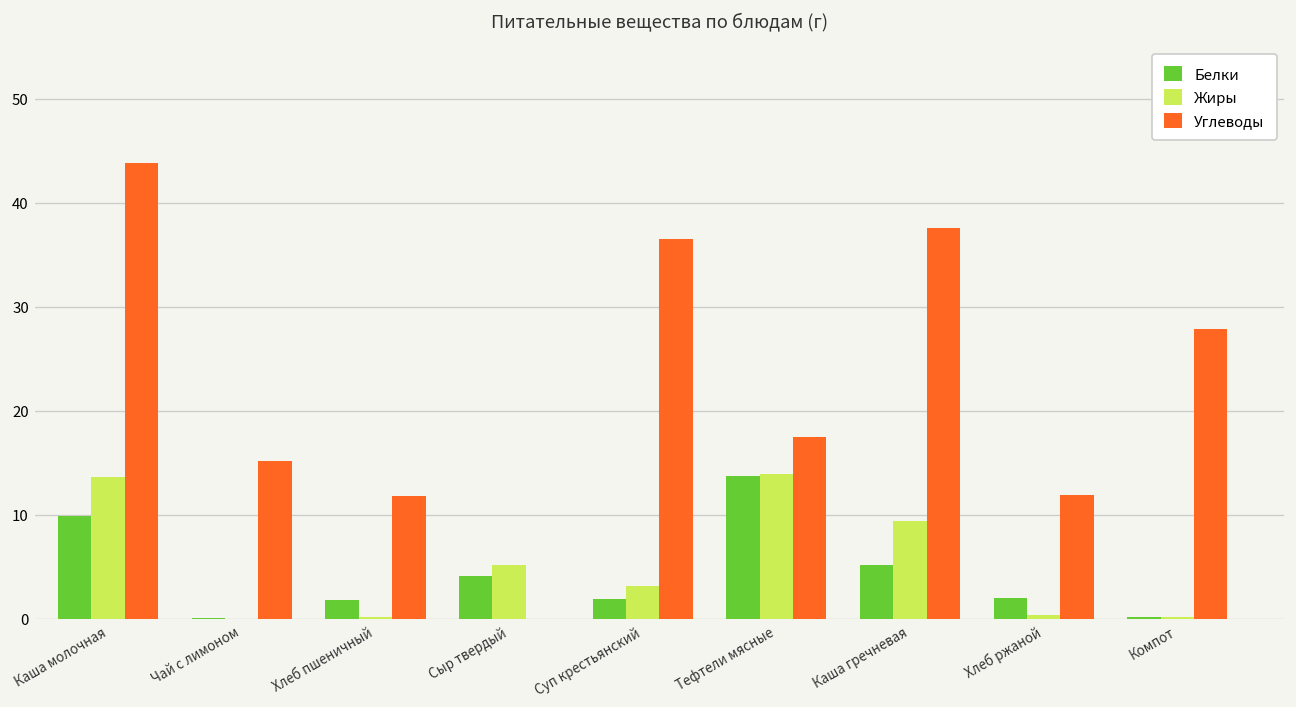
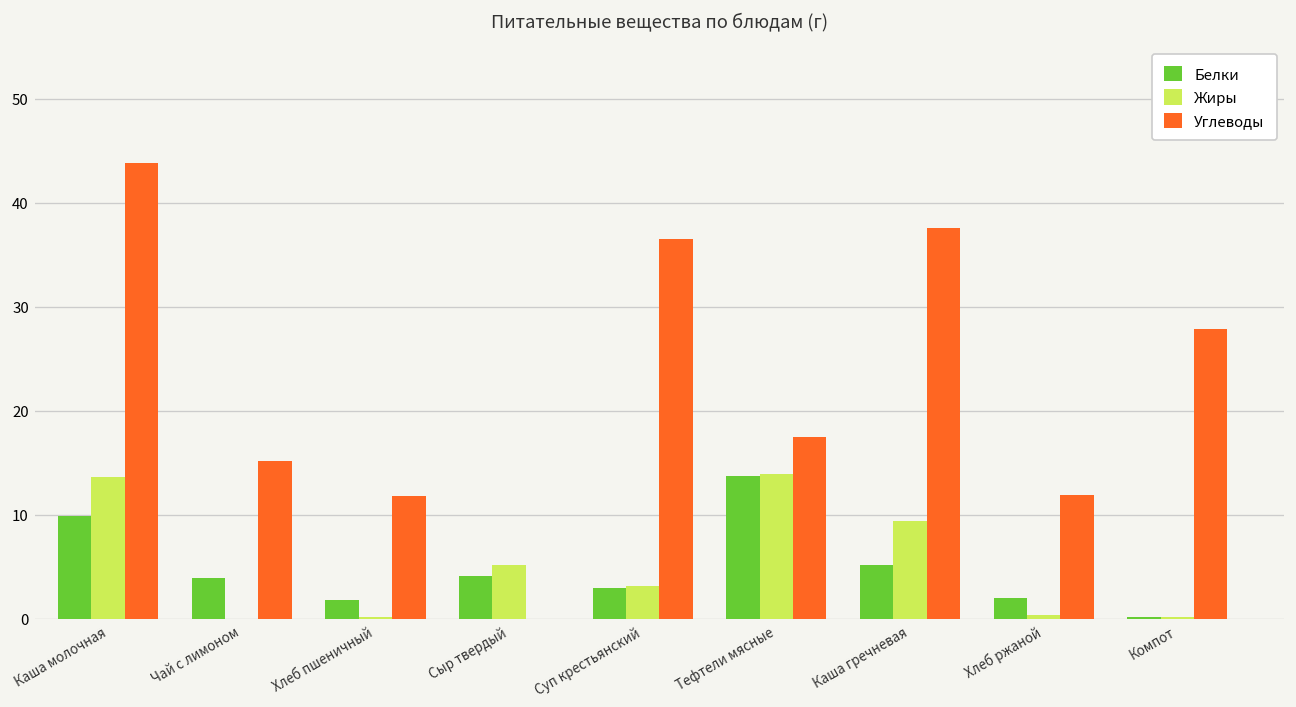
Белки, Чай с лимоном: 0 -> 4
Белки, Суп крестьянский: 2 -> 3
